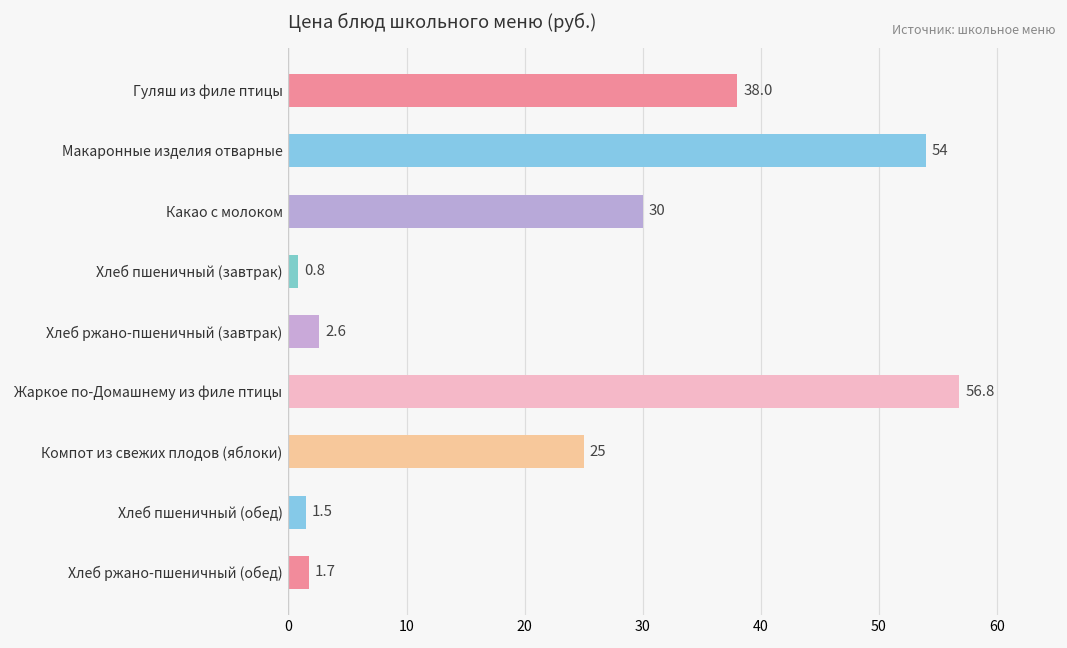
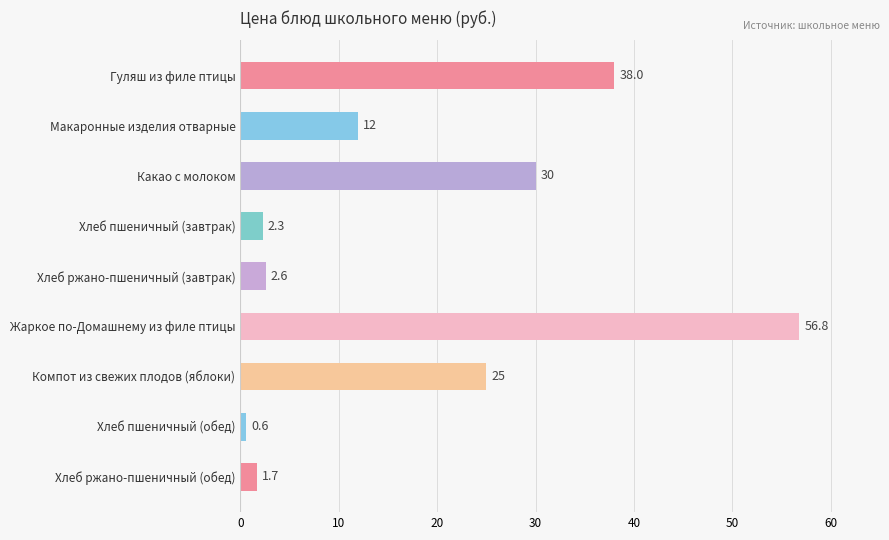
Макаронные изделия отварные: 54 -> 12
Хлеб пшеничный (завтрак): 0.8 -> 2.3
Хлеб пшеничный (обед): 1.5 -> 0.6
